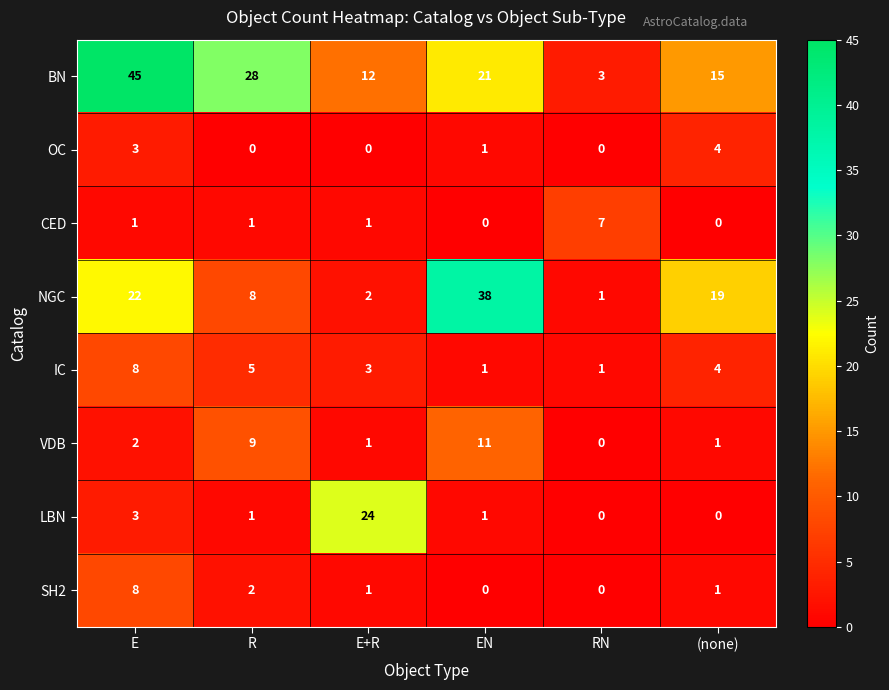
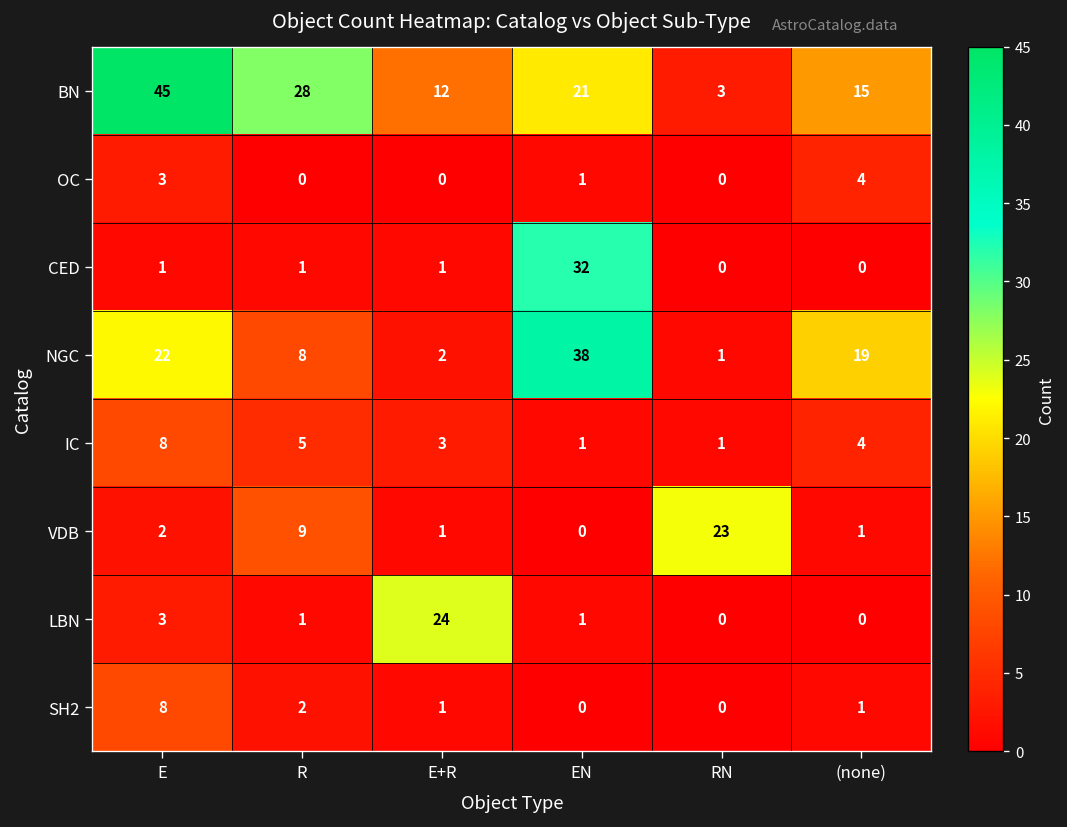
CED, EN: 0 -> 32
CED, RN: 7 -> 0
VDB, EN: 11 -> 0
VDB, RN: 0 -> 23
